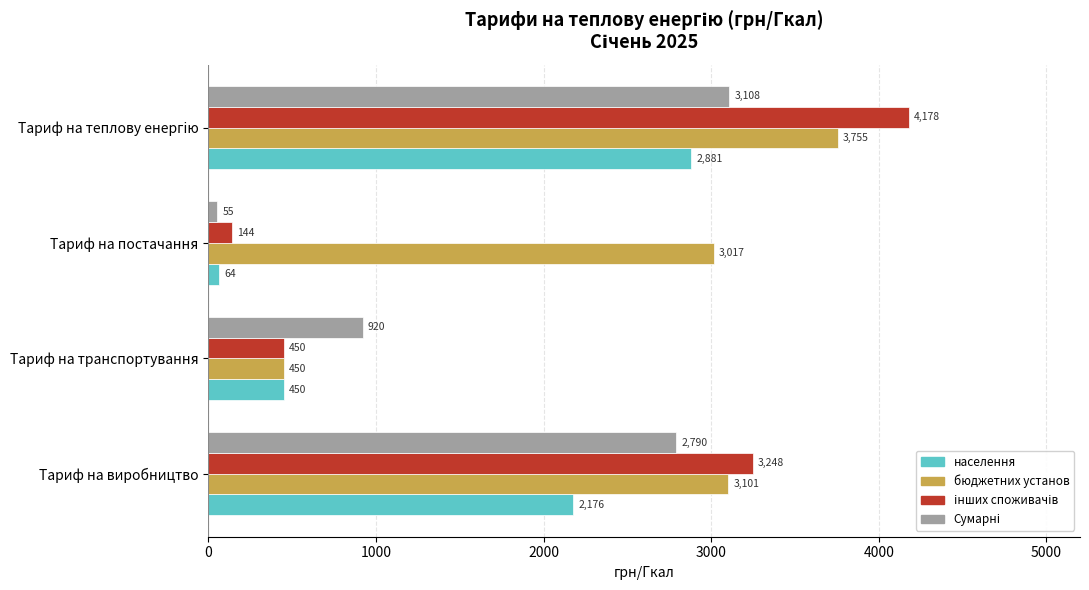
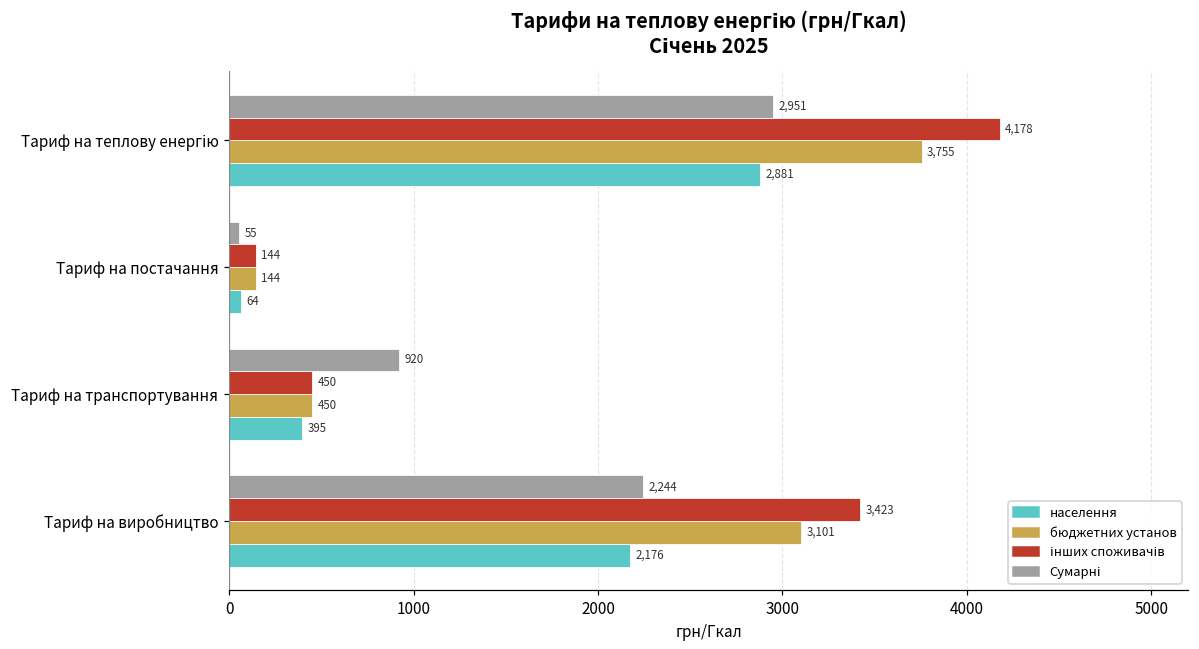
Сумарні, Тариф на теплову енергію: 3,108 -> 2,951
бюджетних установ, Тариф на постачання: 3,017 -> 144
населення, Тариф на транспортування: 450 -> 395
Сумарні, Тариф на виробництво: 2,790 -> 2,244
інших споживачів, Тариф на виробництво: 3,248 -> 3,423
